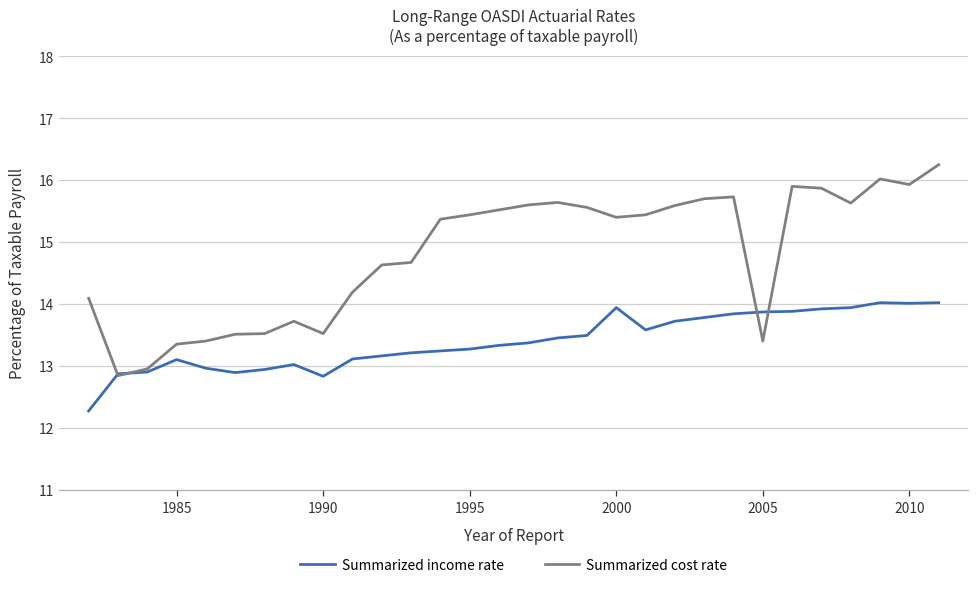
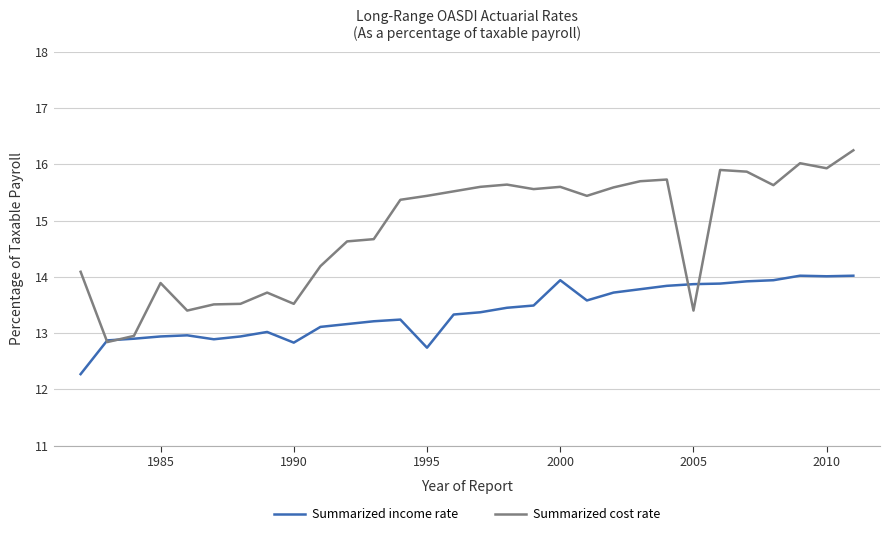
Summarized income rate, 1985: 13.1 -> 12.9
Summarized cost rate, 1985: 13.4 -> 13.9
Summarized income rate, 1995: 13.3 -> 12.7
Summarized cost rate, 2000: 15.4 -> 15.6
